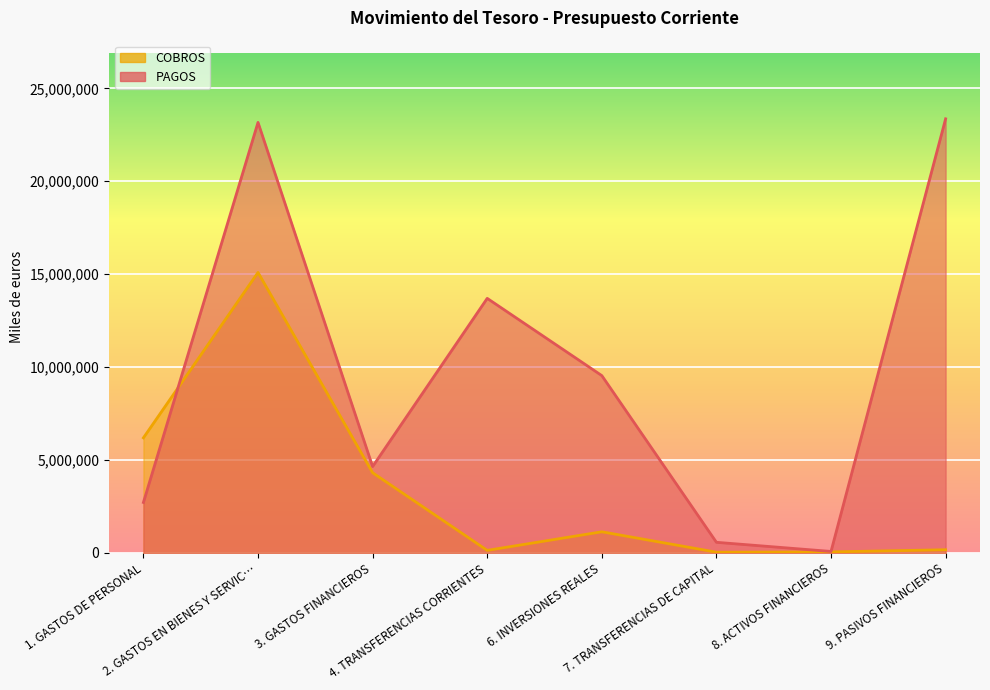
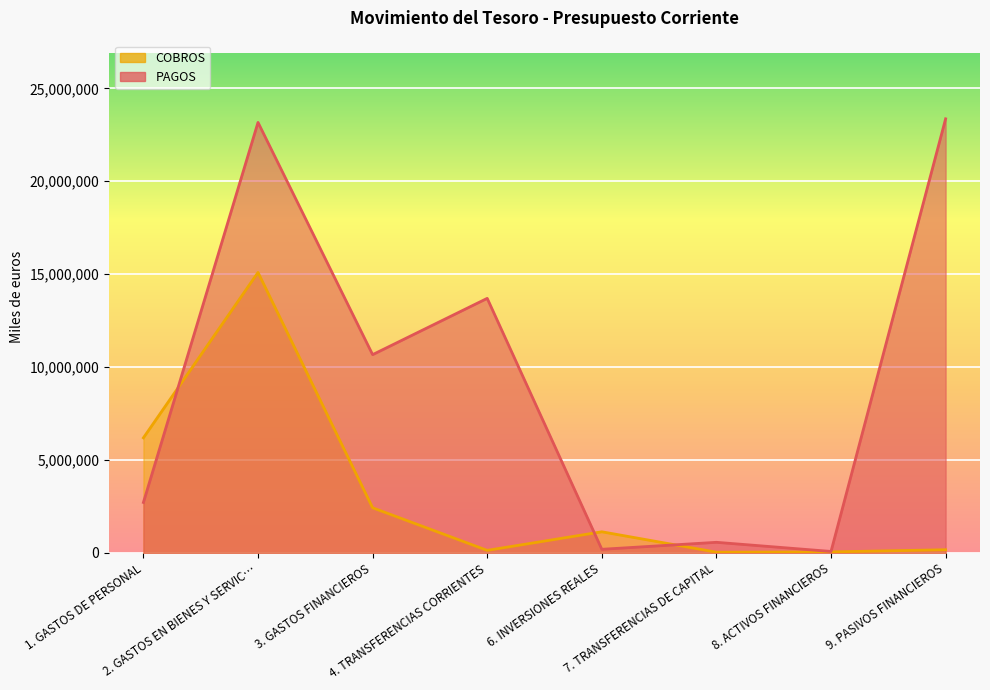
COBROS, 3. GASTOS FINANCIEROS: 4,300,000 -> 2,400,000
PAGOS, 3. GASTOS FINANCIEROS: 4,600,000 -> 10,700,000
PAGOS, 6. INVERSIONES REALES: 9,500,000 -> 200,000
